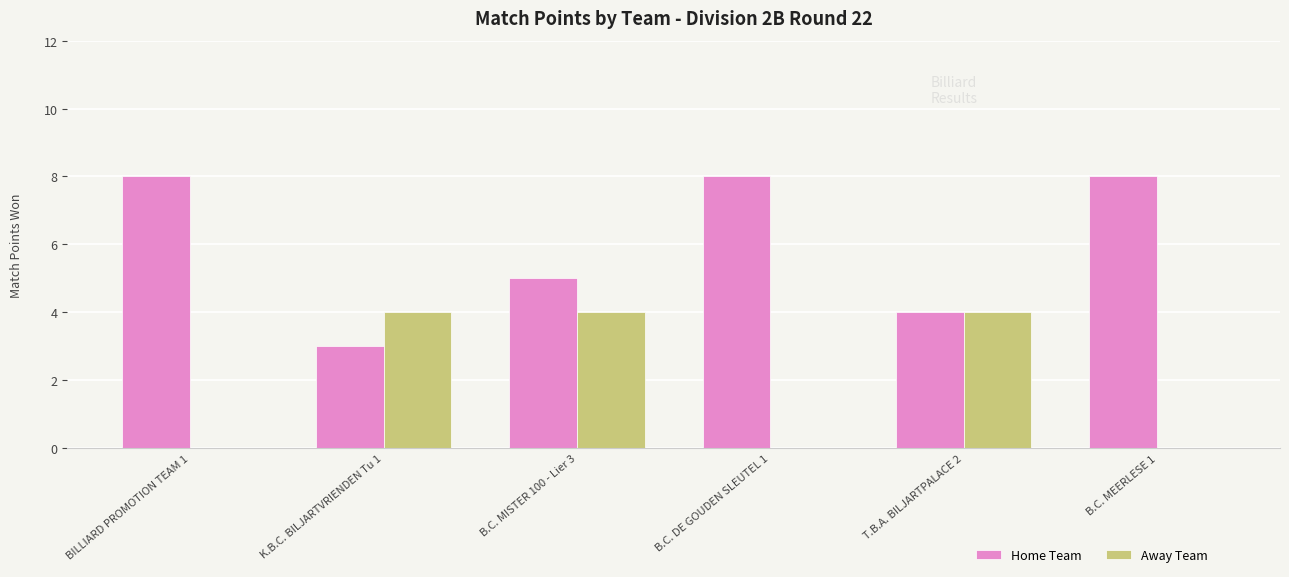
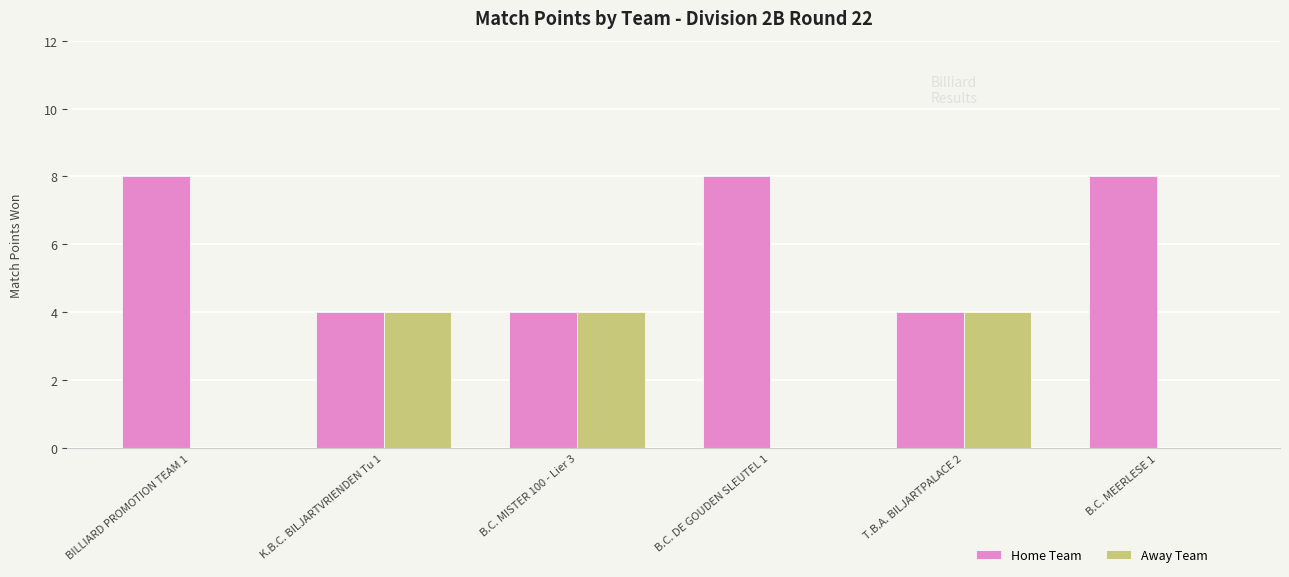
Home Team, K.B.C. BILJARTVRIENDEN Tu 1: 3 -> 4
Home Team, B.C. MISTER 100 - Lier 3: 5 -> 4
